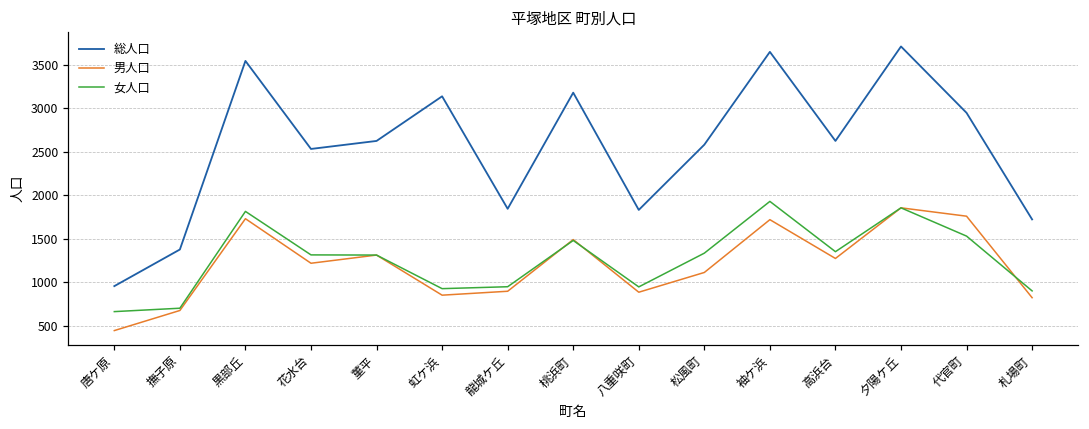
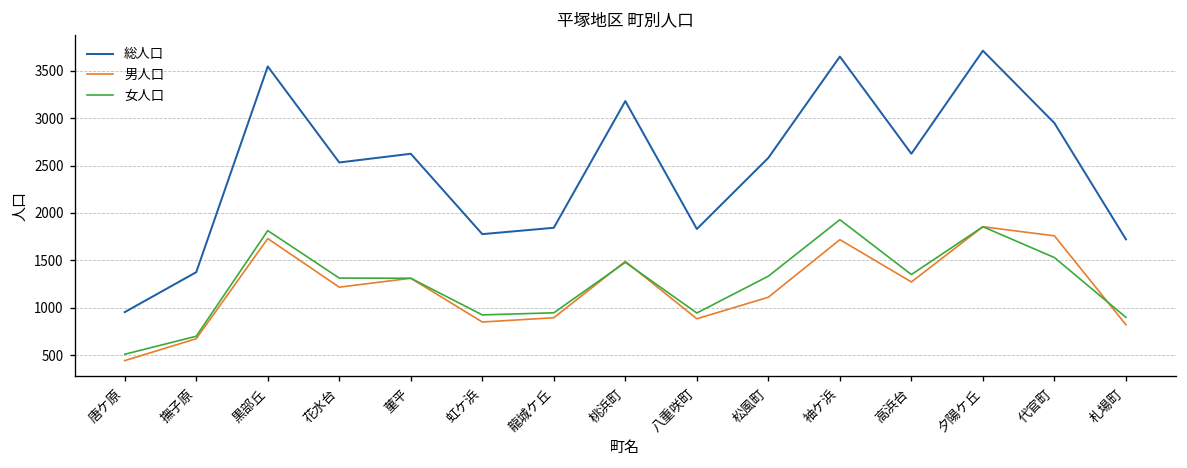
女人口, 唐ケ原: 700 -> 500
総人口, 虹ケ浜: 3100 -> 1800
